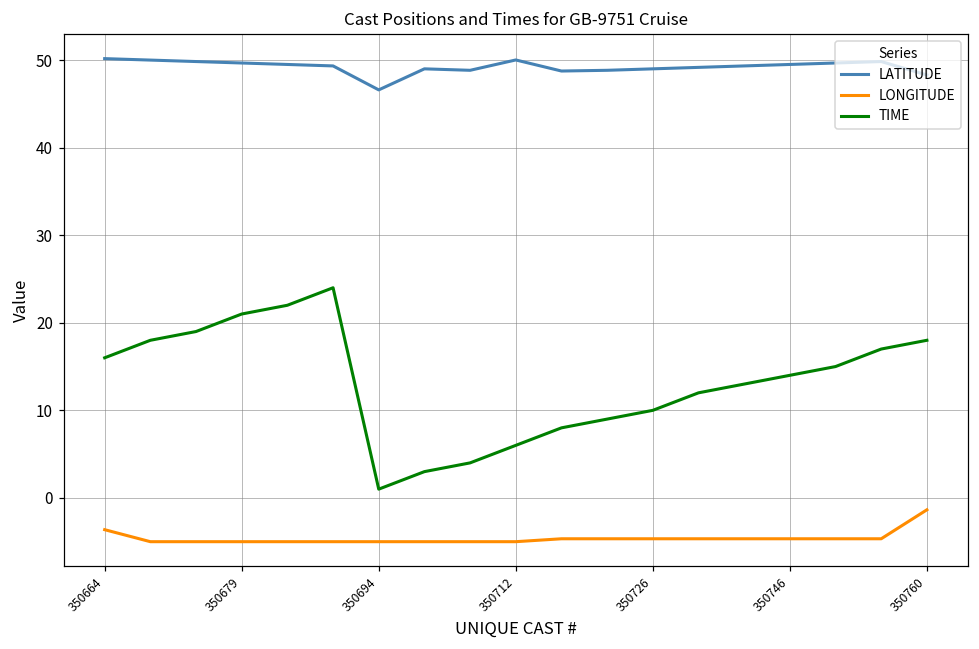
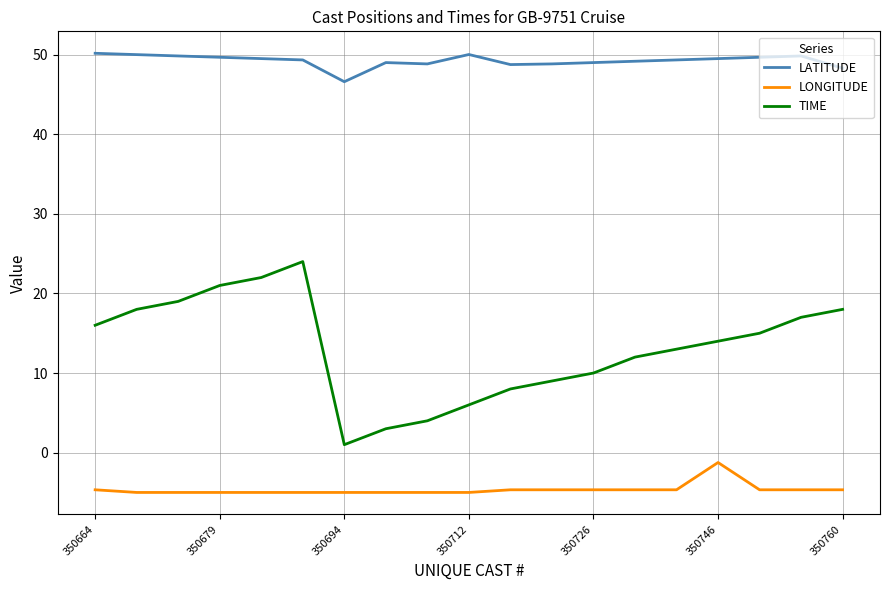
LONGITUDE, 350664: -4 -> -5
LONGITUDE, 350746: -5 -> -1
LONGITUDE, 350760: -1 -> -5
